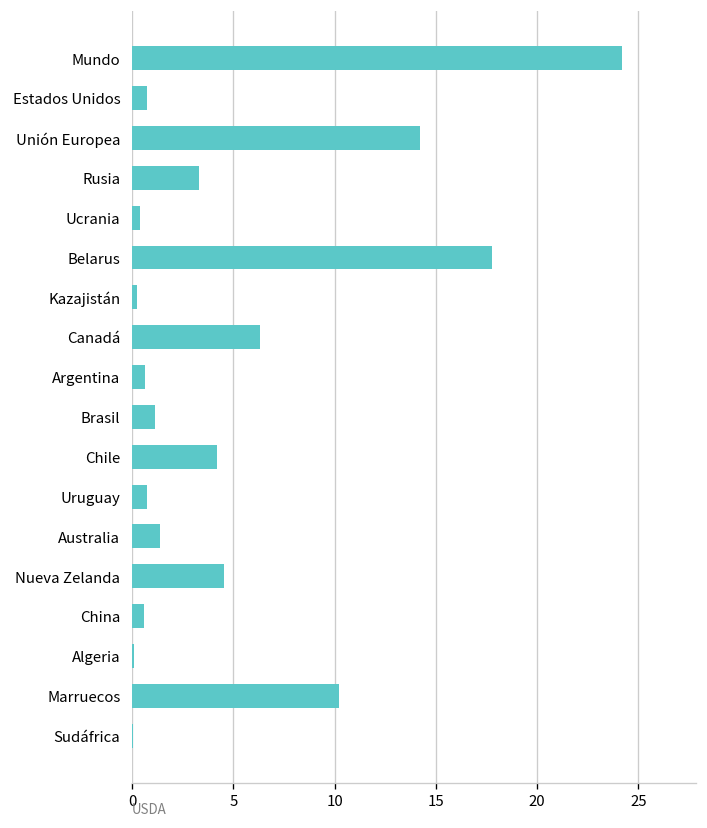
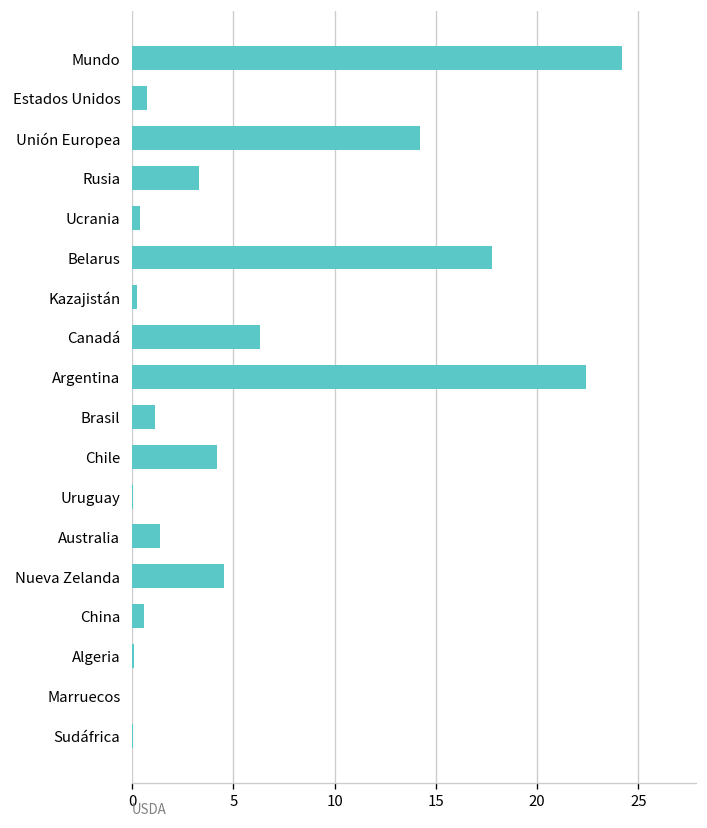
Argentina: 0.7 -> 22.4
Uruguay: 0.7 -> 0.0
Marruecos: 10.2 -> 0.0
